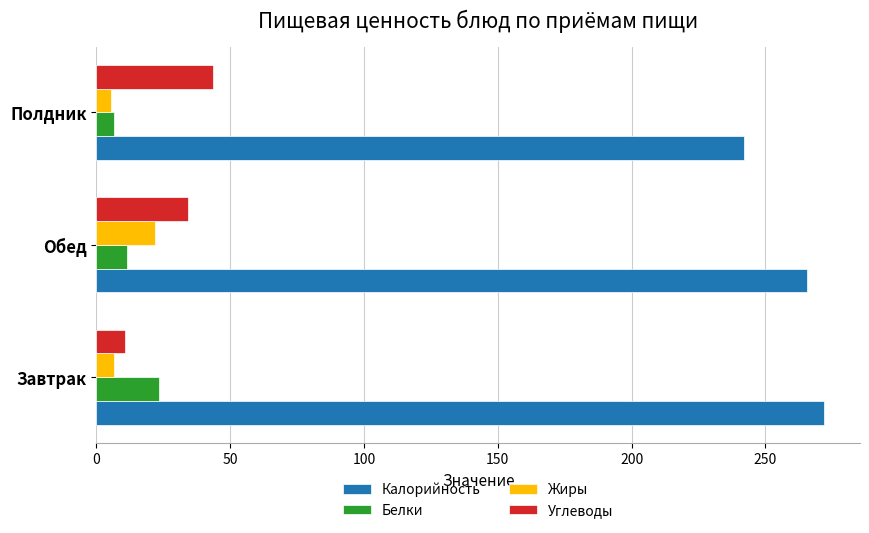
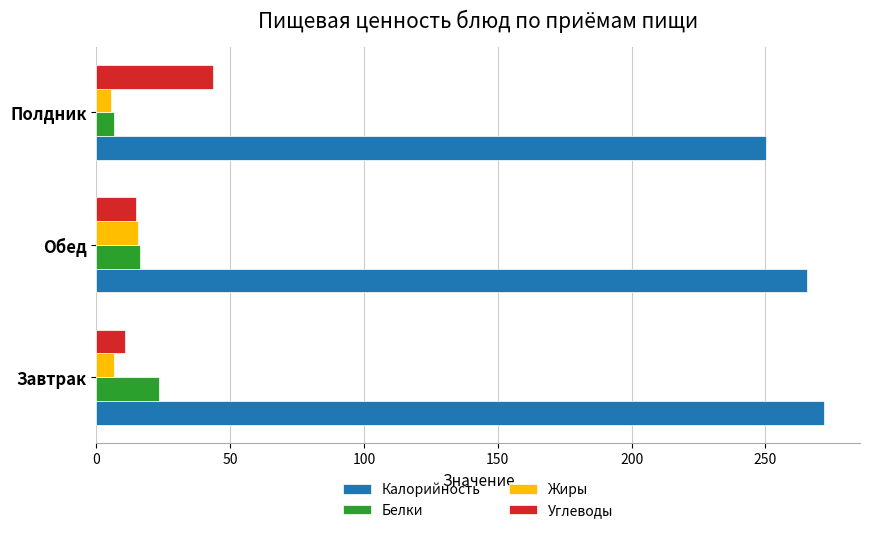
Калорийность, Полдник: 242 -> 250
Углеводы, Обед: 34 -> 15
Жиры, Обед: 22 -> 16
Белки, Обед: 12 -> 16
